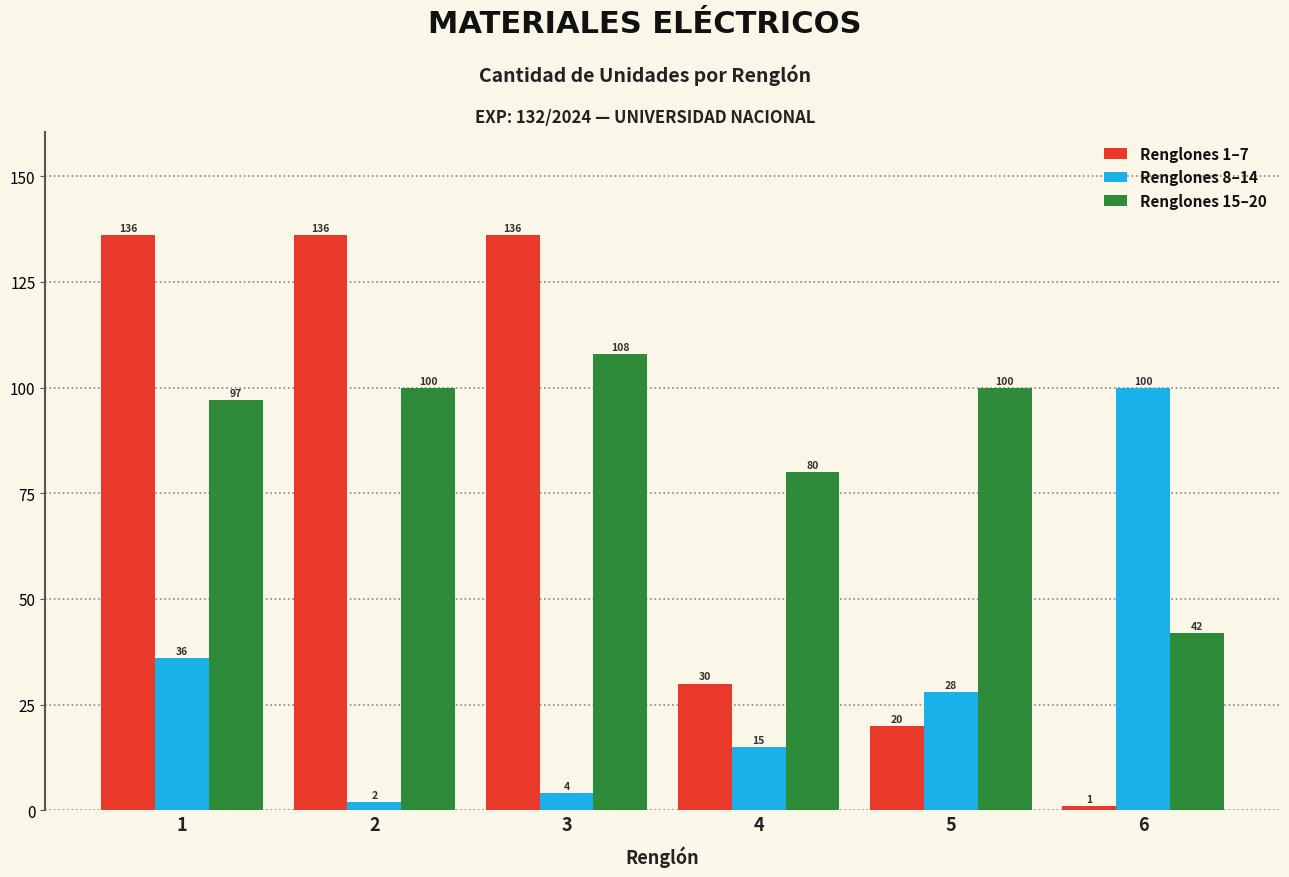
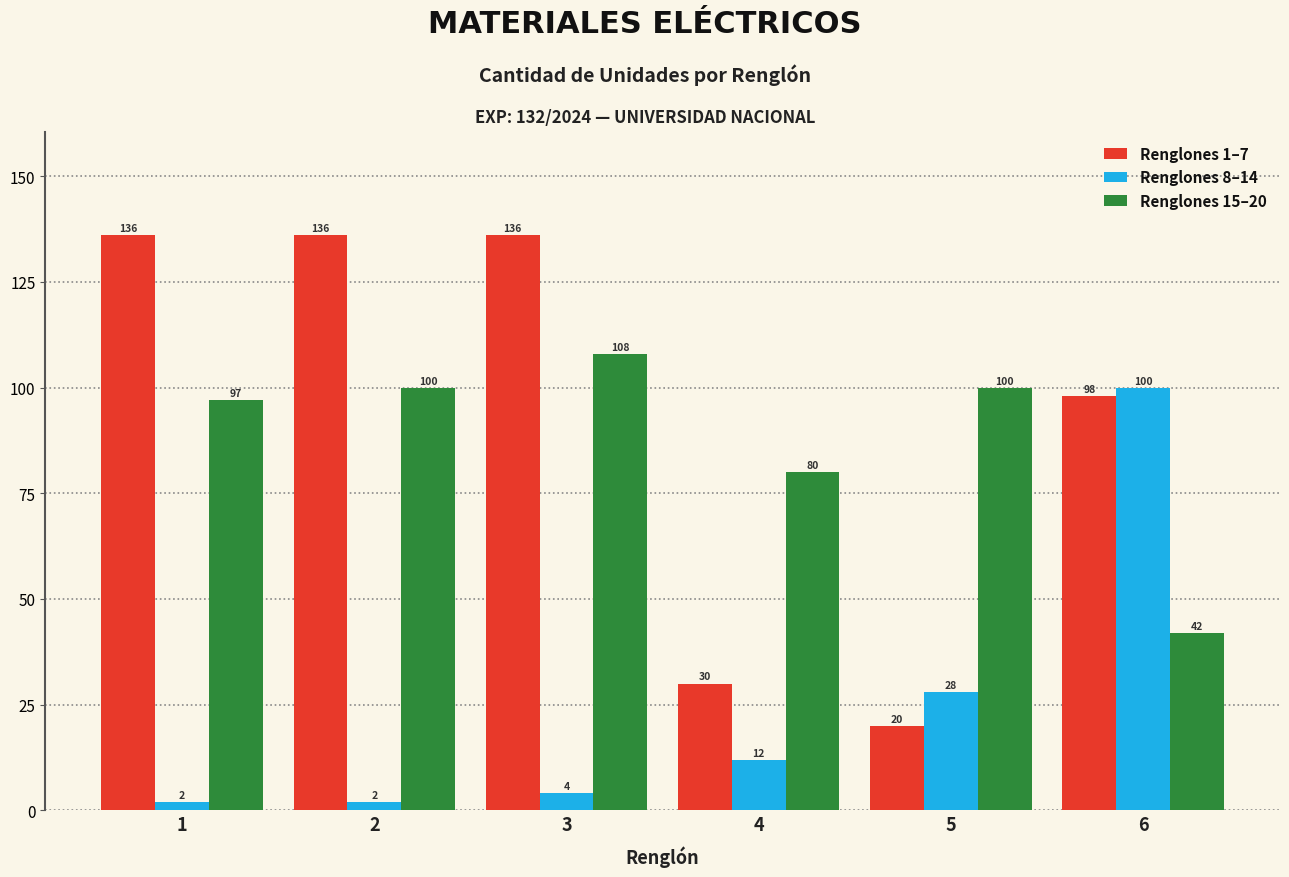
Renglones 8–14, 1: 36 -> 2
Renglones 8–14, 4: 15 -> 12
Renglones 1–7, 6: 1 -> 98
